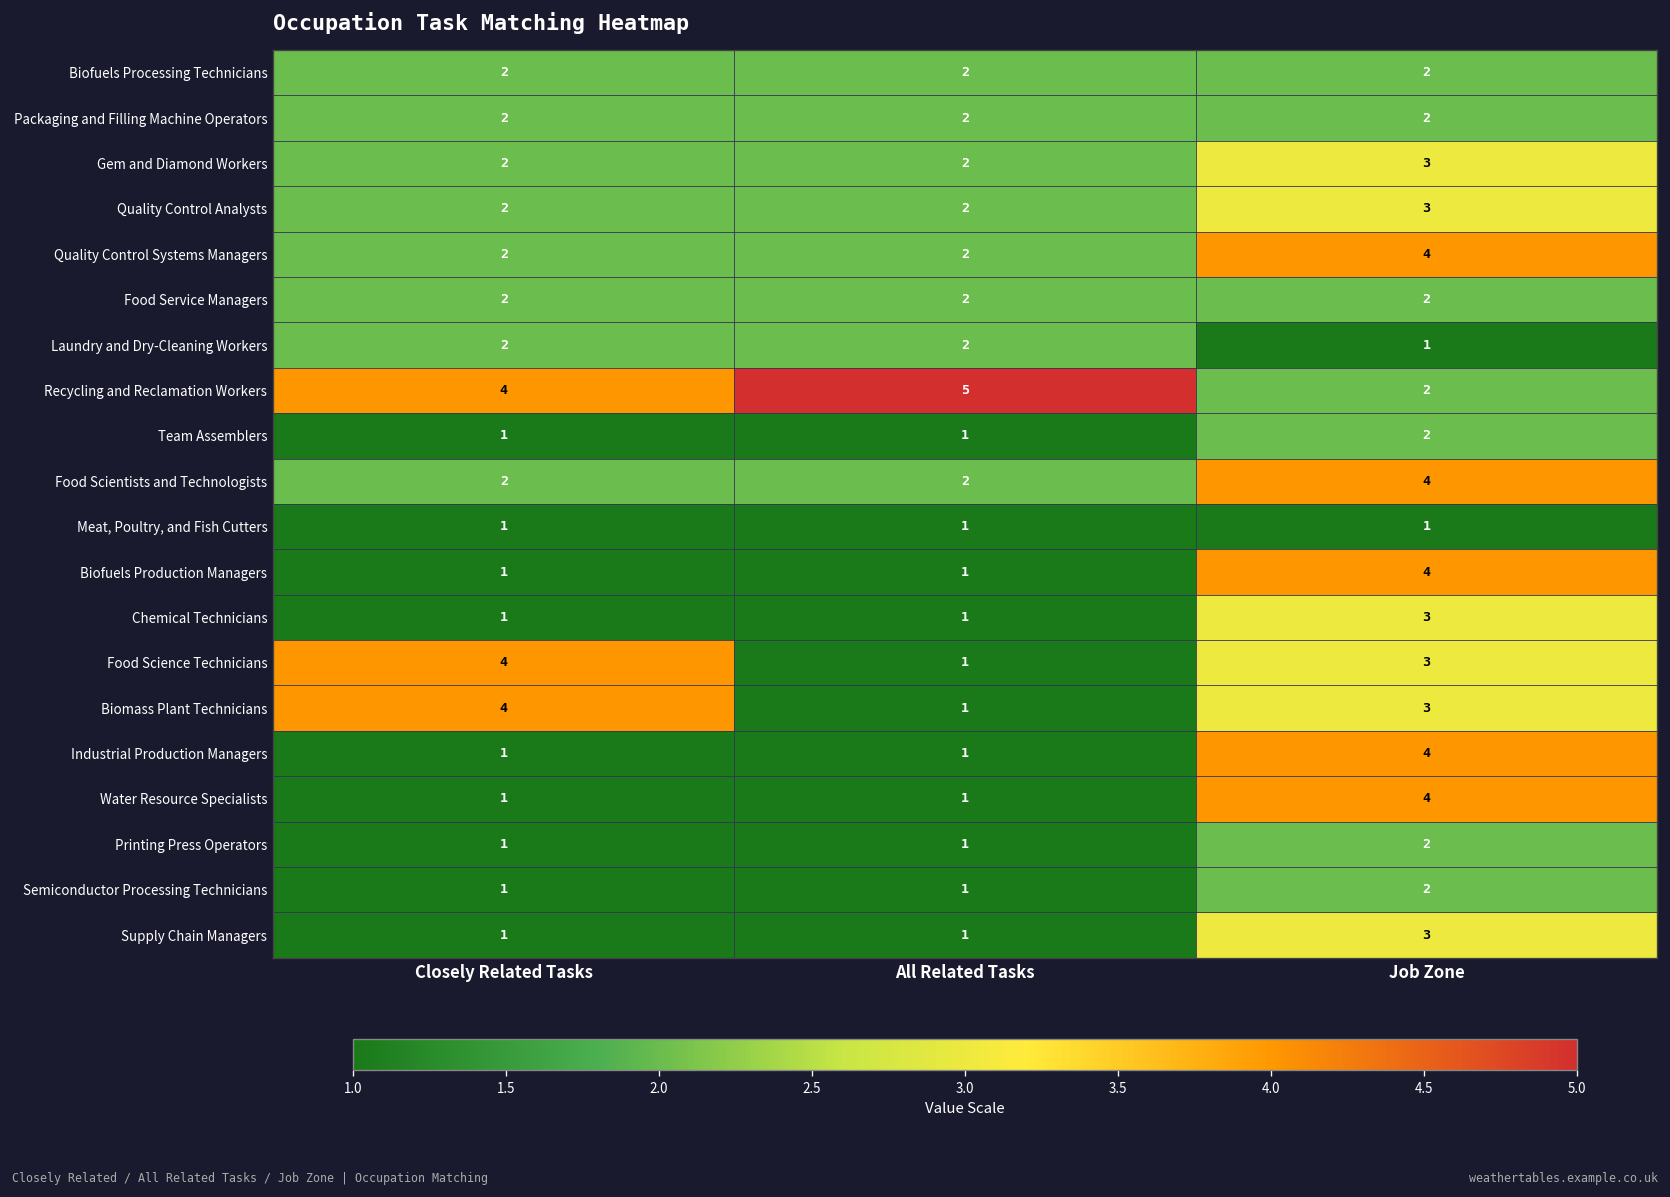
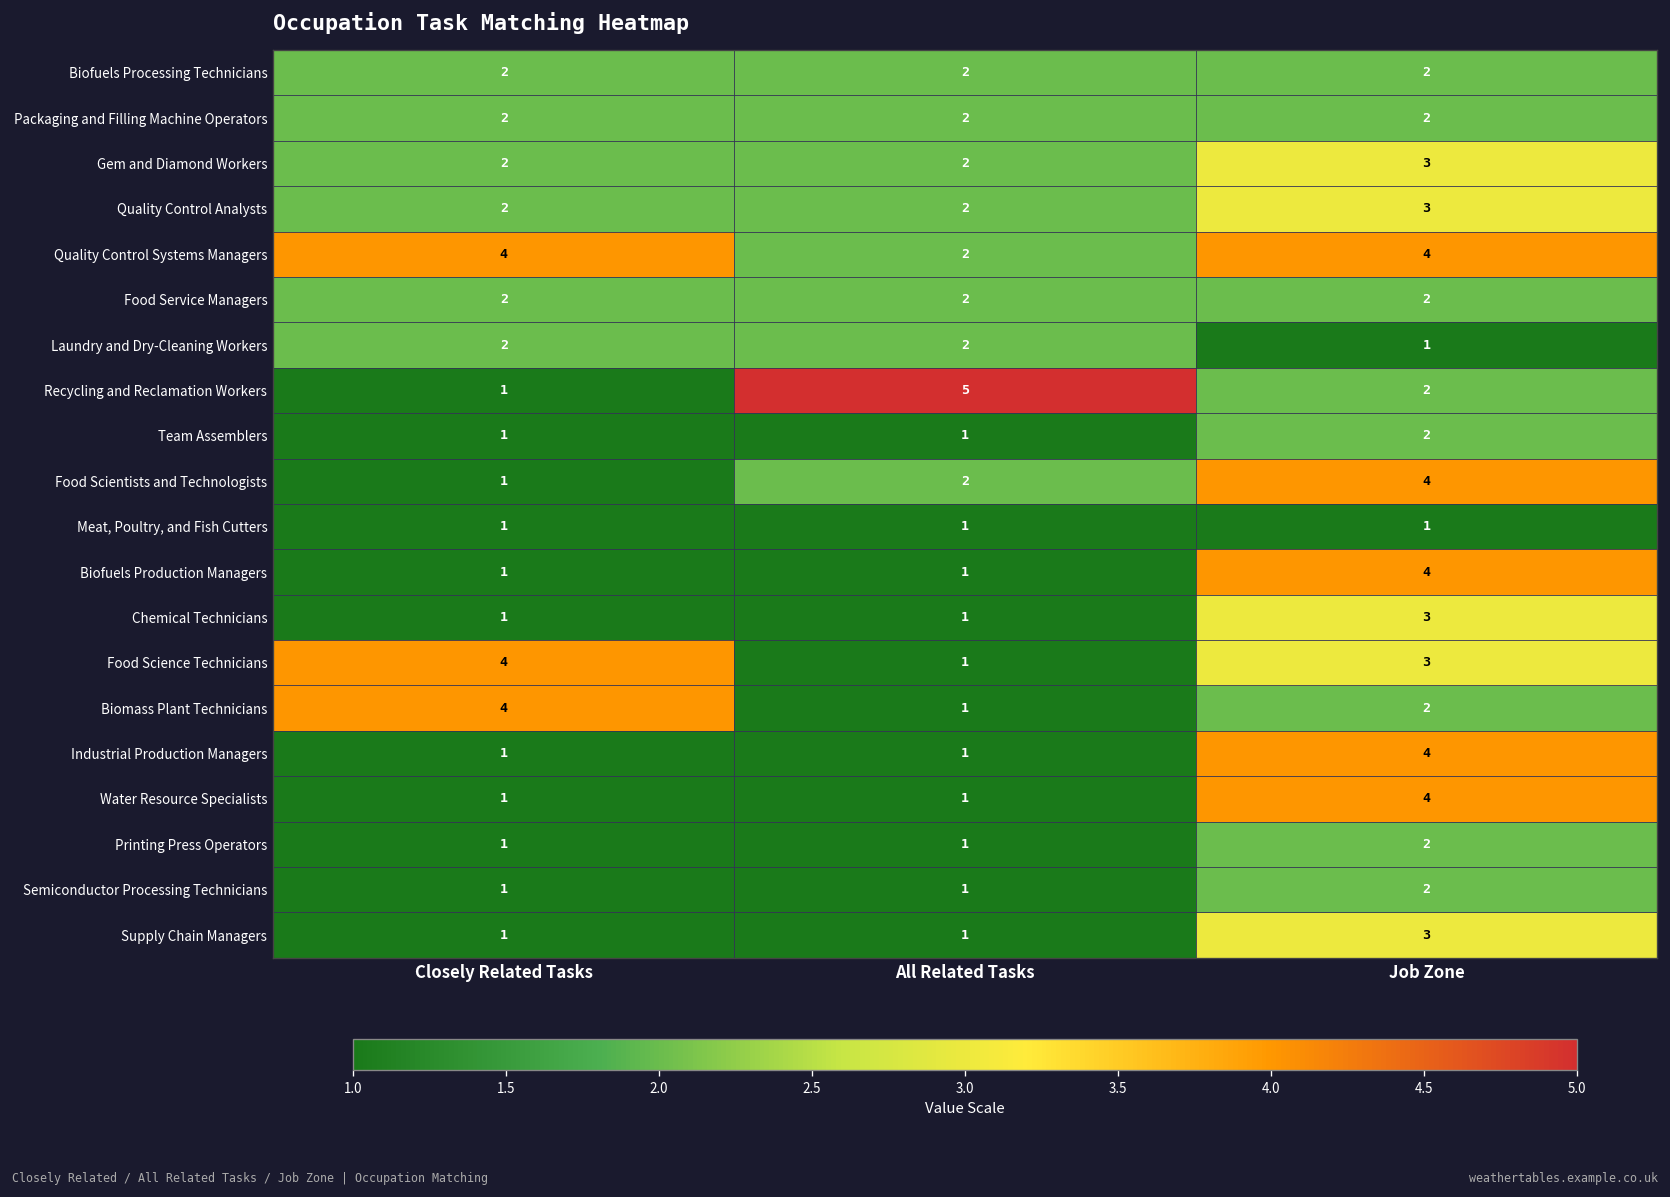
Quality Control Systems Managers, Closely Related Tasks: 2 -> 4
Recycling and Reclamation Workers, Closely Related Tasks: 4 -> 1
Food Scientists and Technologists, Closely Related Tasks: 2 -> 1
Biomass Plant Technicians, Job Zone: 3 -> 2
